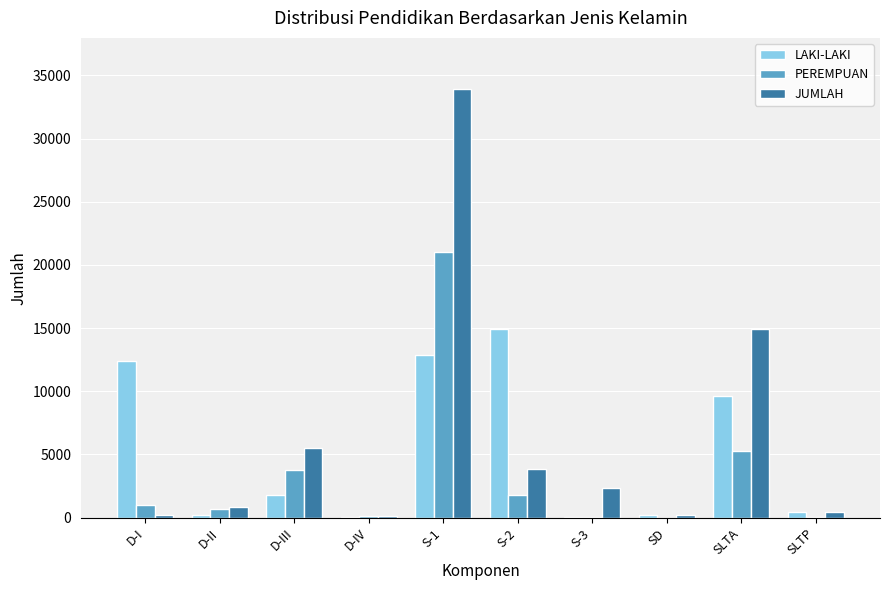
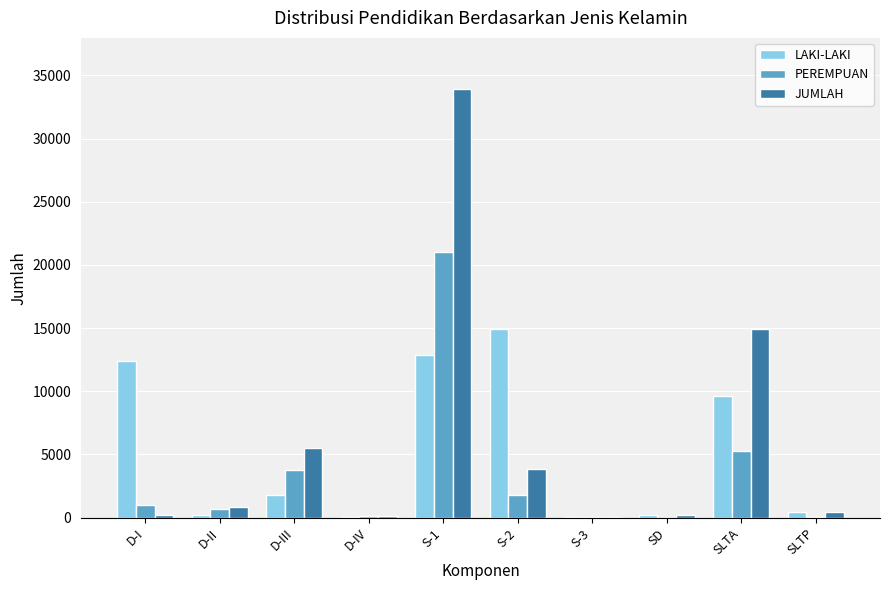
JUMLAH, S-3: 2300 -> 100
